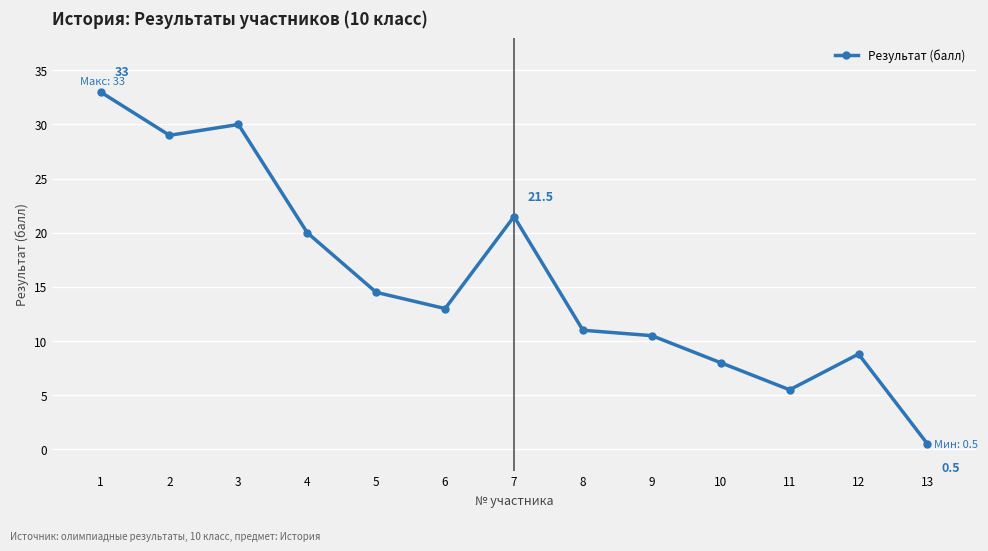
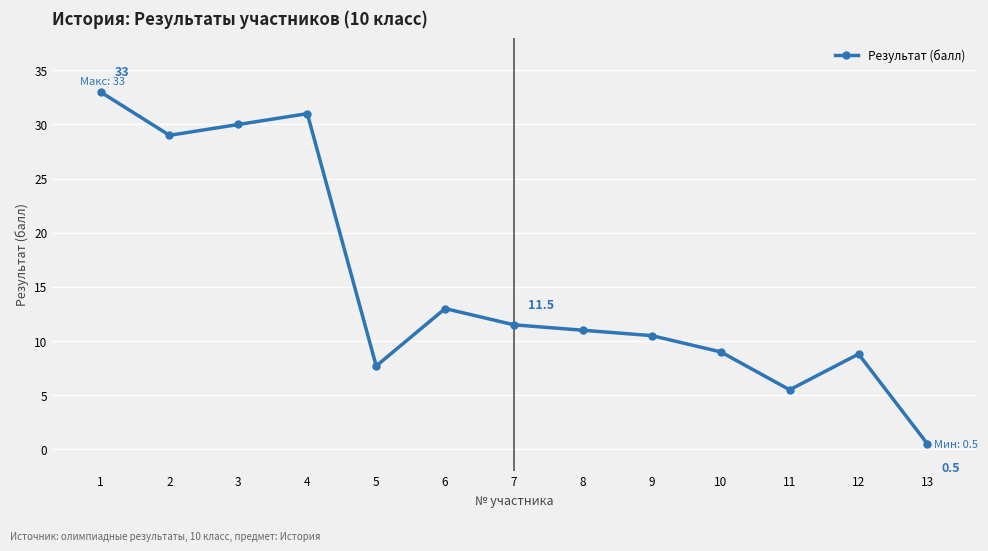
4: 20 -> 31
5: 14.5 -> 7.7
7: 21.5 -> 11.5
10: 8 -> 9
